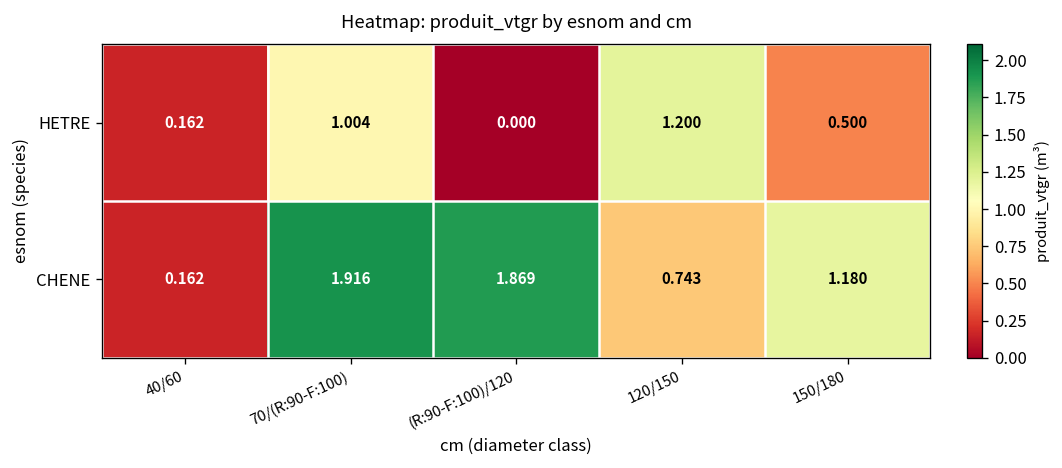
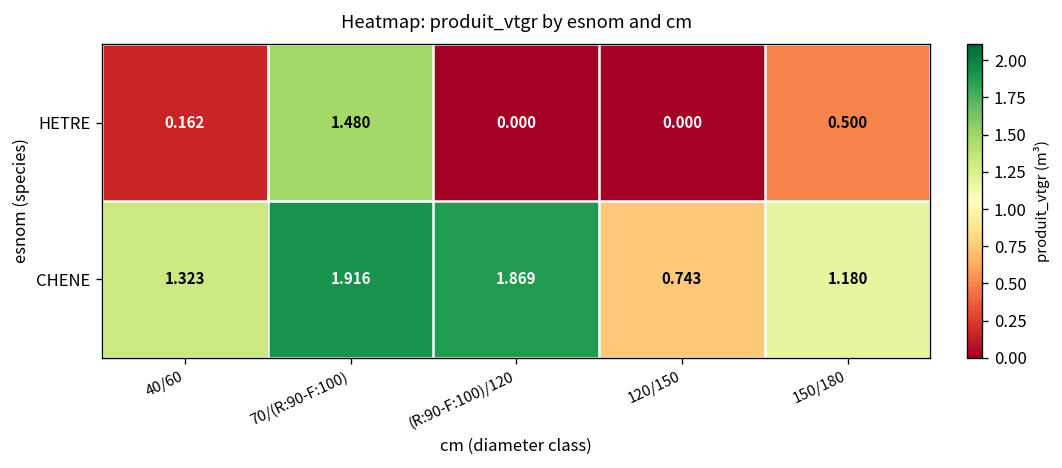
HETRE, 70/(R:90-F:100): 1.004 -> 1.480
HETRE, 120/150: 1.200 -> 0.000
CHENE, 40/60: 0.162 -> 1.323
